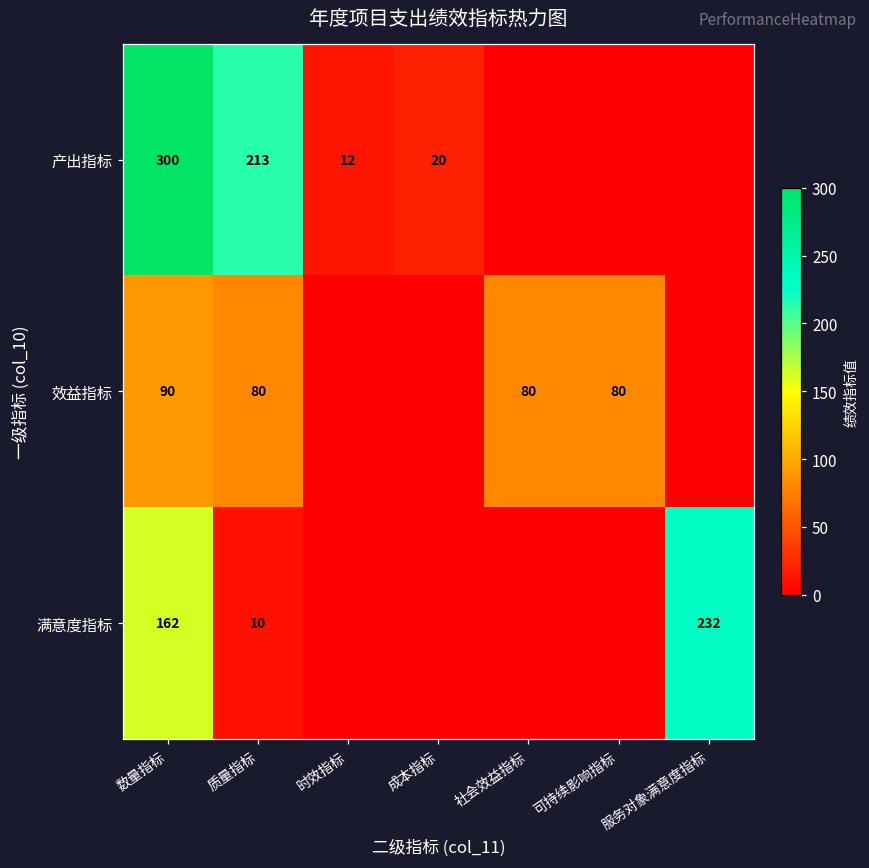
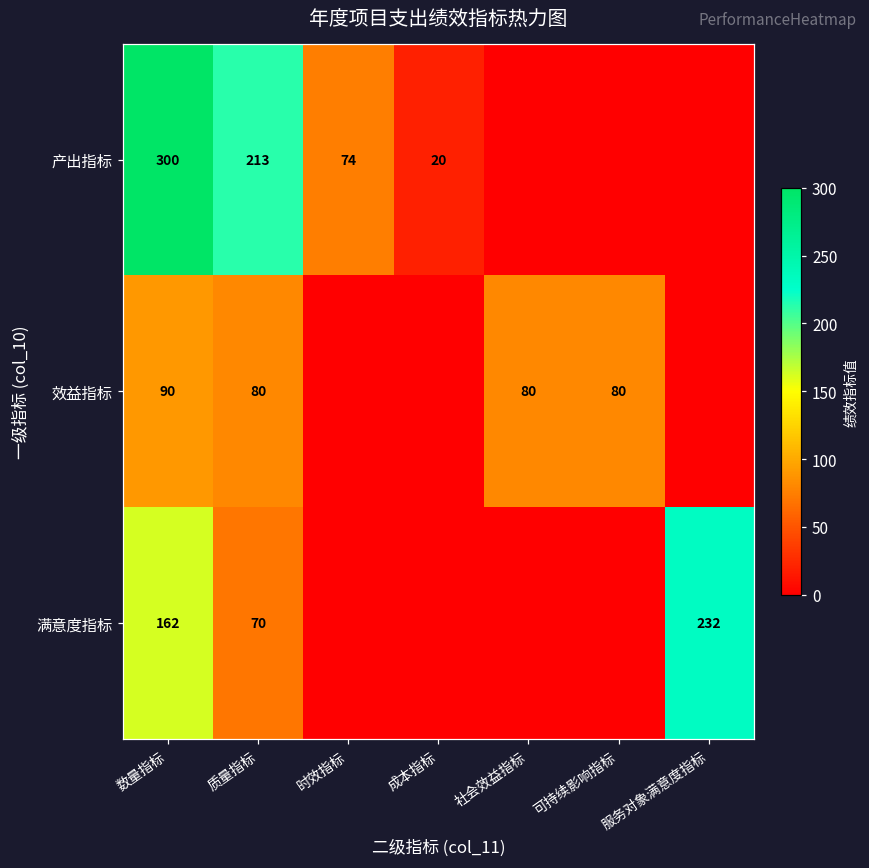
产出指标, 时效指标: 12 -> 74
满意度指标, 质量指标: 10 -> 70
